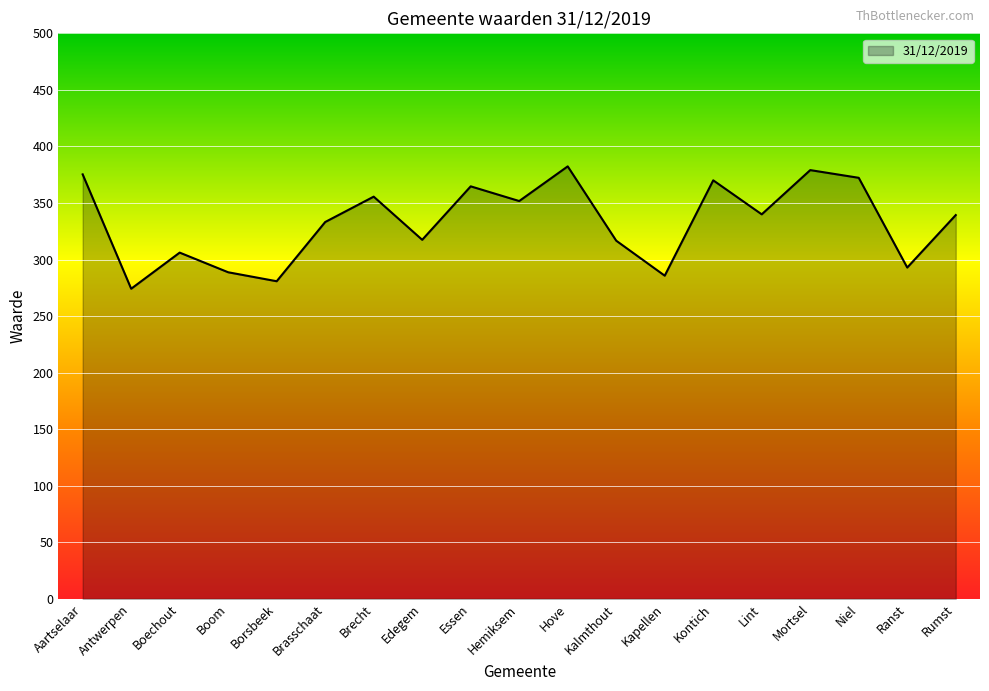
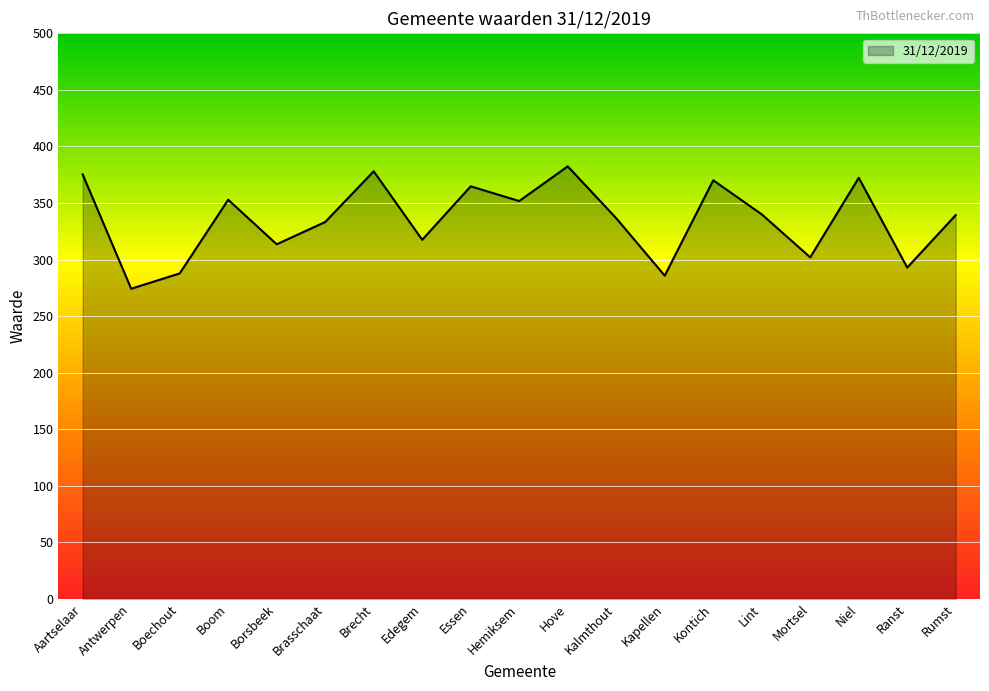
Boechout: 306 -> 288
Boom: 289 -> 353
Borsbeek: 281 -> 313
Brecht: 356 -> 378
Kalmthout: 317 -> 337
Mortsel: 379 -> 302
